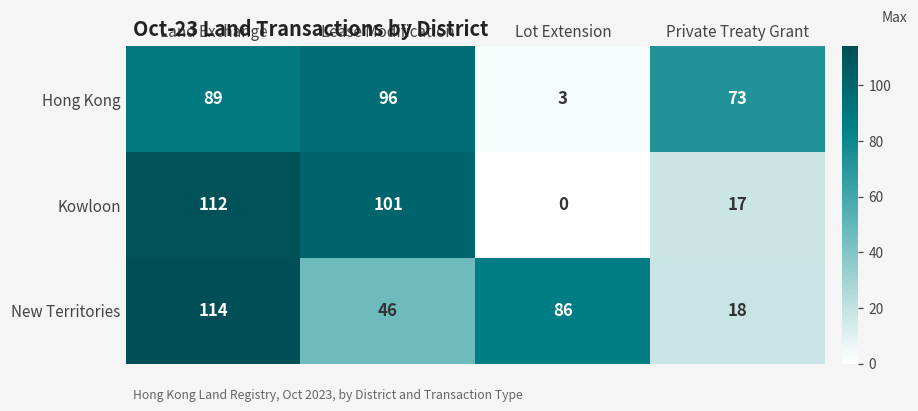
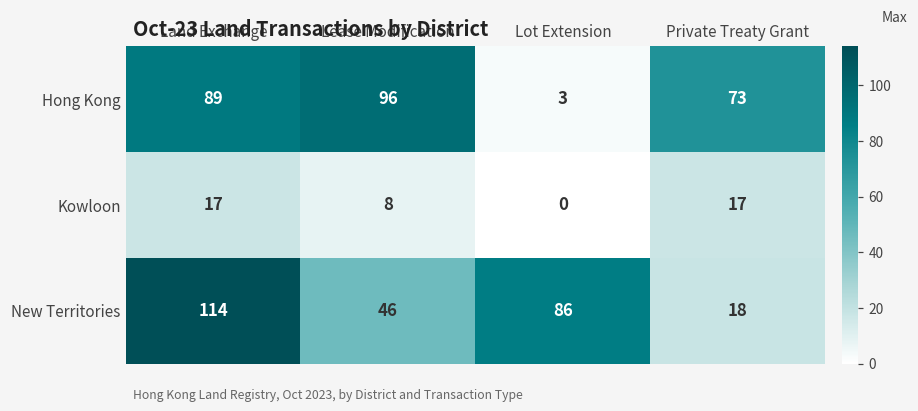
Kowloon, Land Exchange: 112 -> 17
Kowloon, Lease Modification: 101 -> 8
